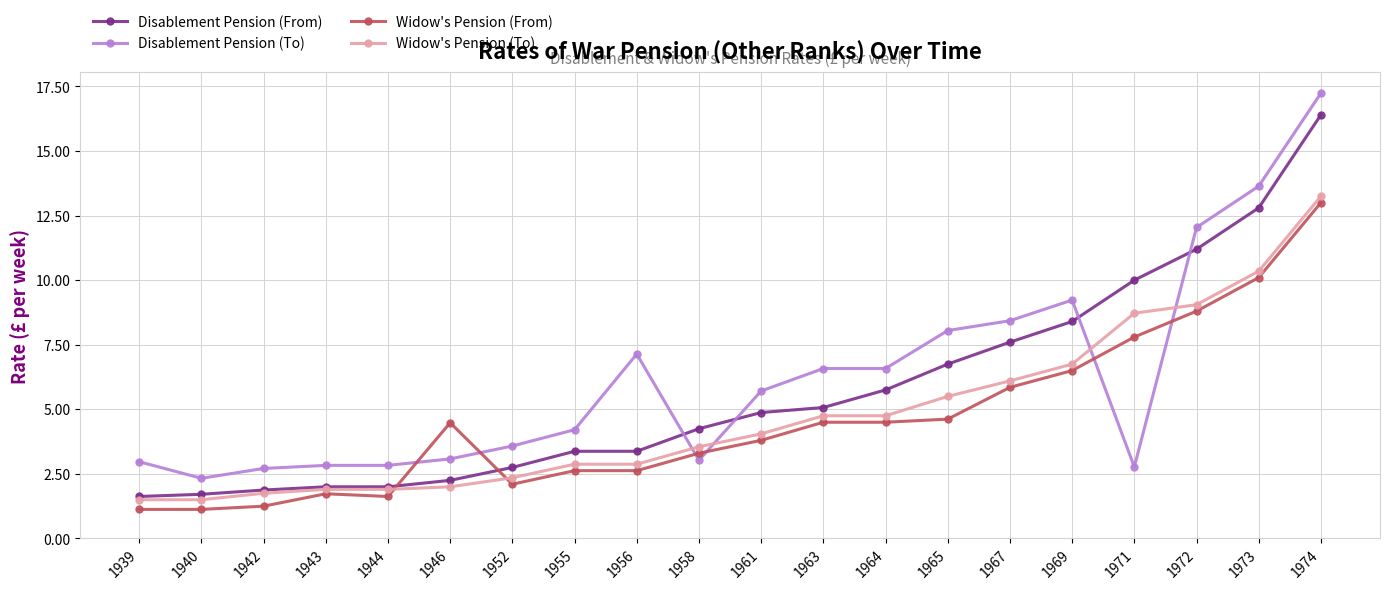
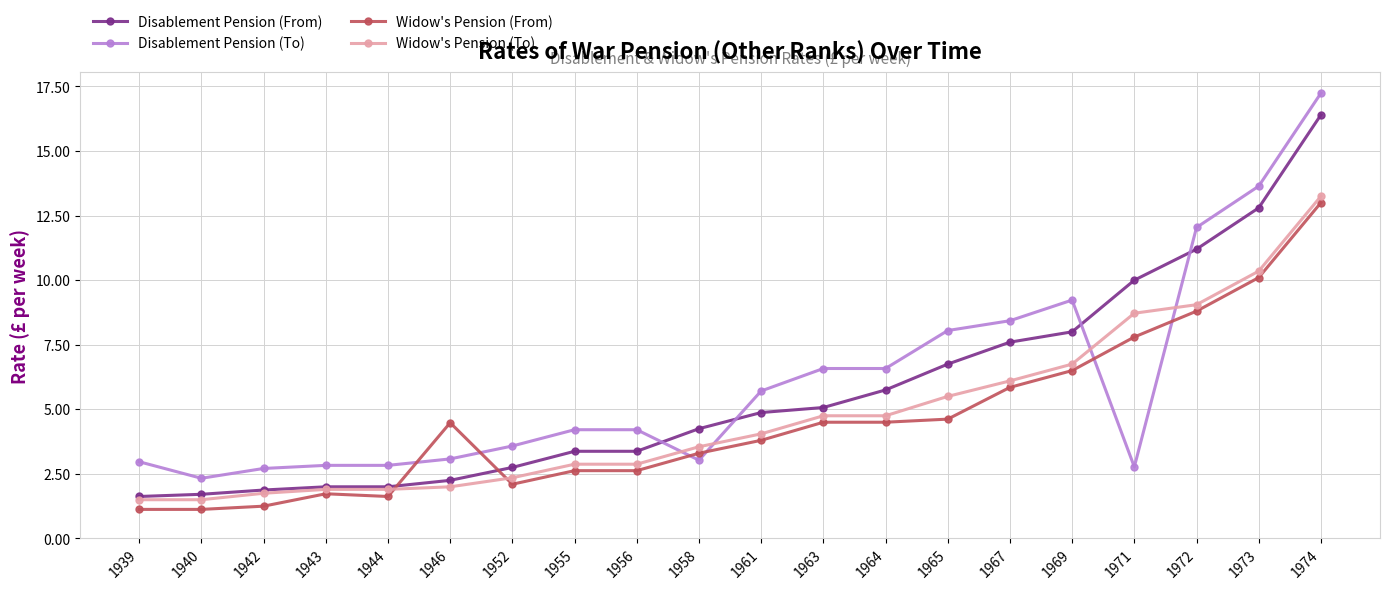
Disablement Pension (To), 1956: 7.1 -> 4.2
Disablement Pension (From), 1969: 8.4 -> 8.0
